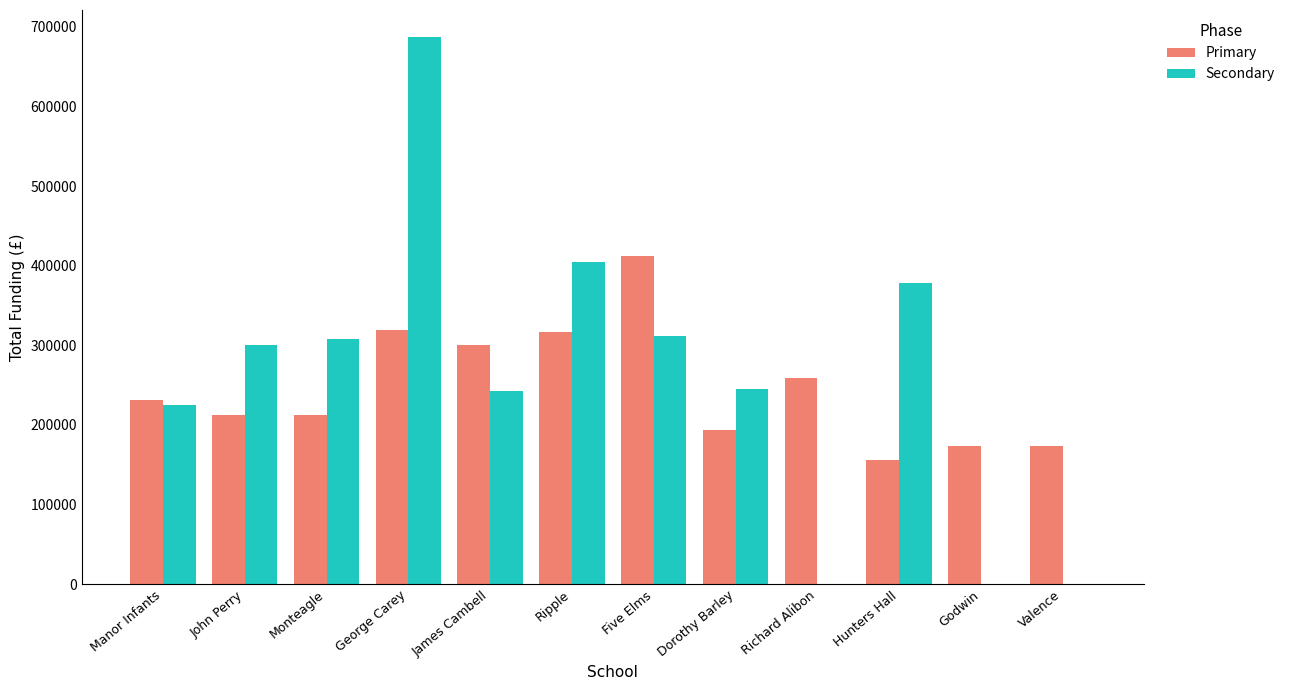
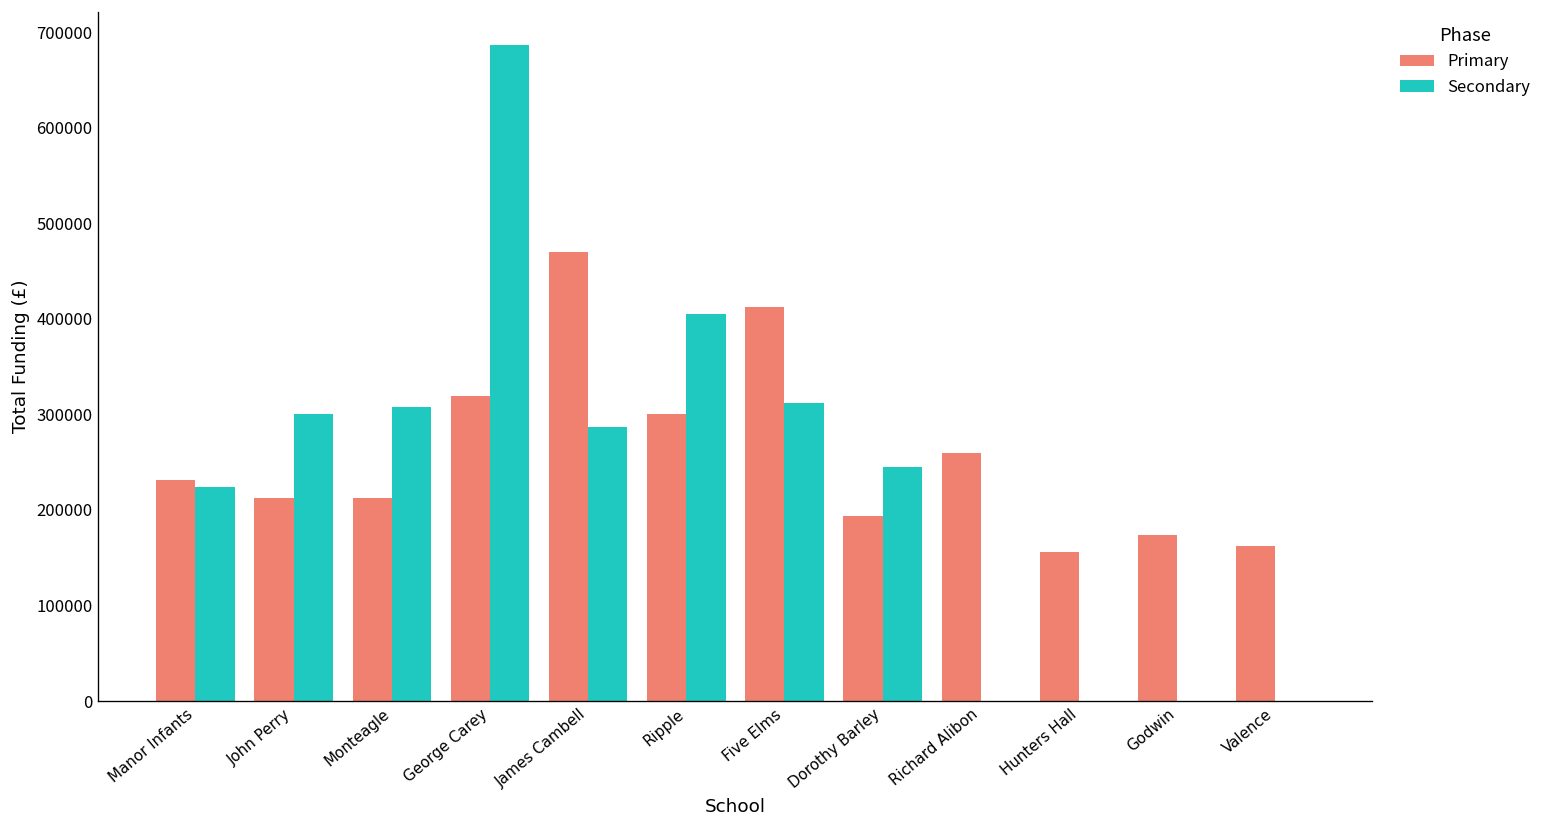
Primary, James Cambell: 300000 -> 470000
Secondary, James Cambell: 240000 -> 290000
Primary, Ripple: 320000 -> 300000
Secondary, Hunters Hall: 380000 -> 0
Primary, Valence: 170000 -> 160000
